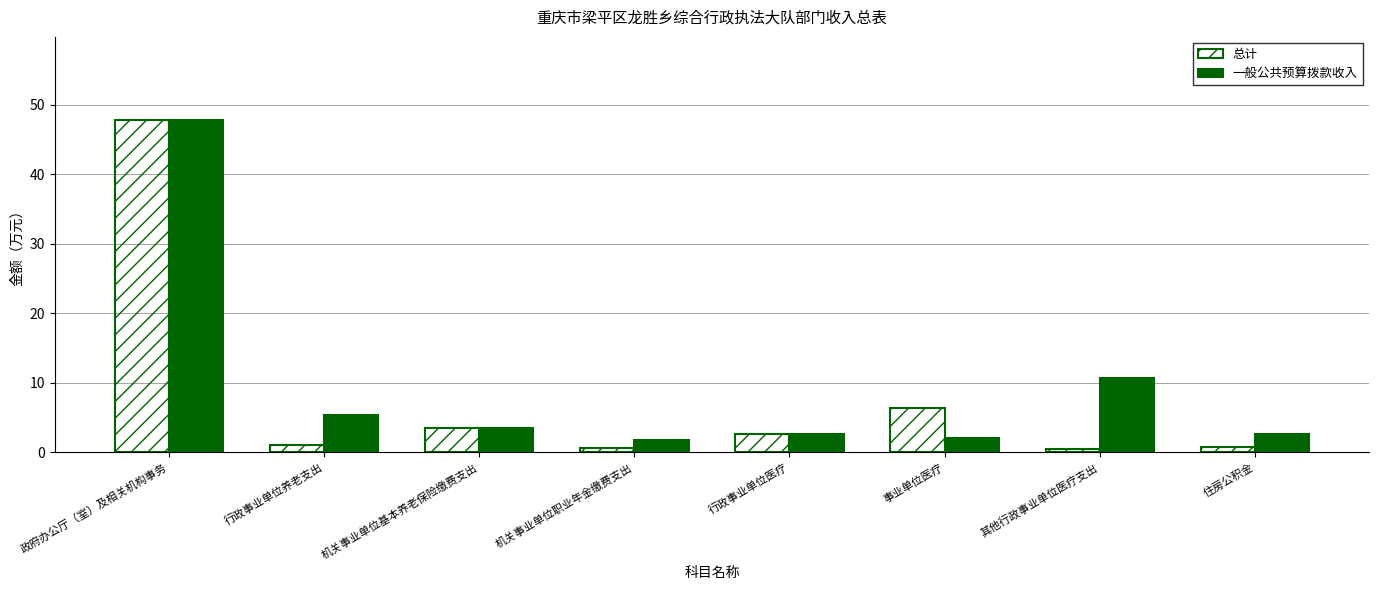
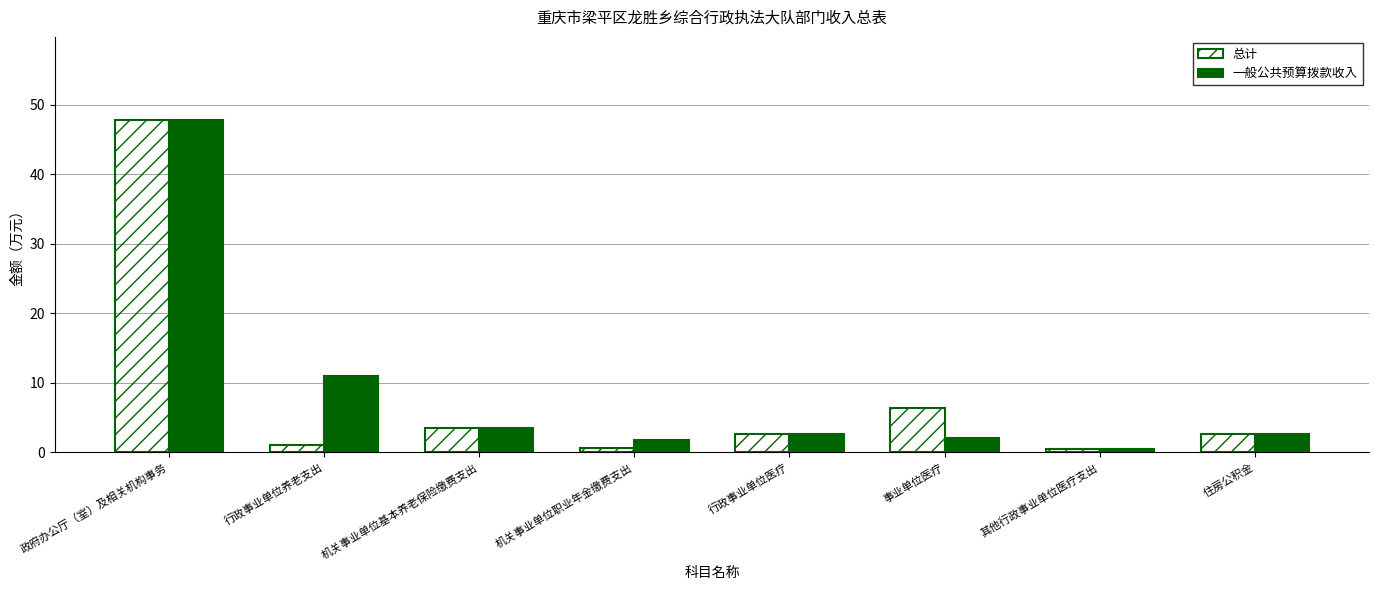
一般公共预算拨款收入, 行政事业单位养老支出: 5 -> 11
一般公共预算拨款收入, 其他行政事业单位医疗支出: 11 -> 0
总计, 住房公积金: 1 -> 3
